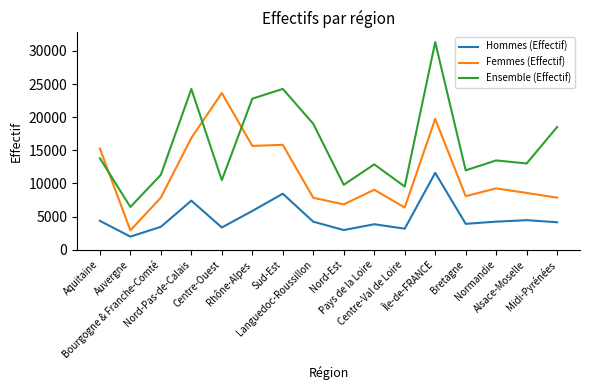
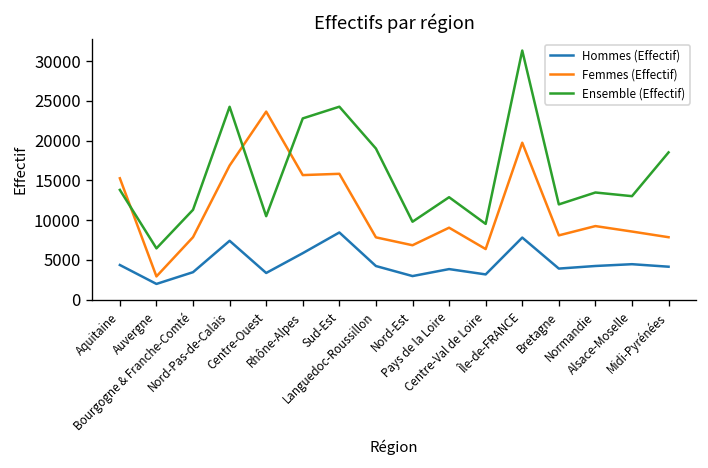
Hommes (Effectif), Île-de-FRANCE: 12000 -> 8000
